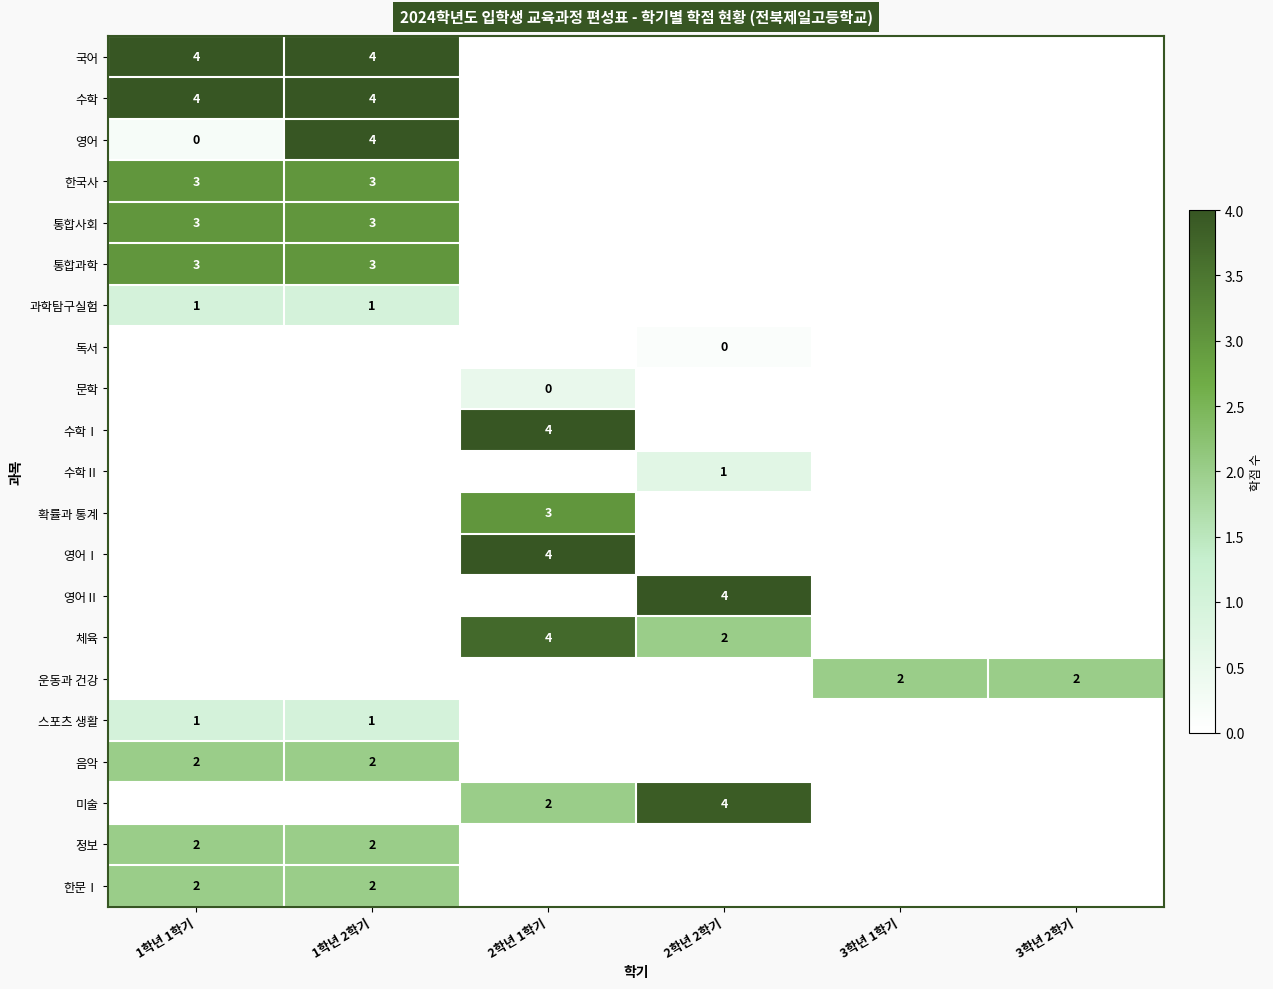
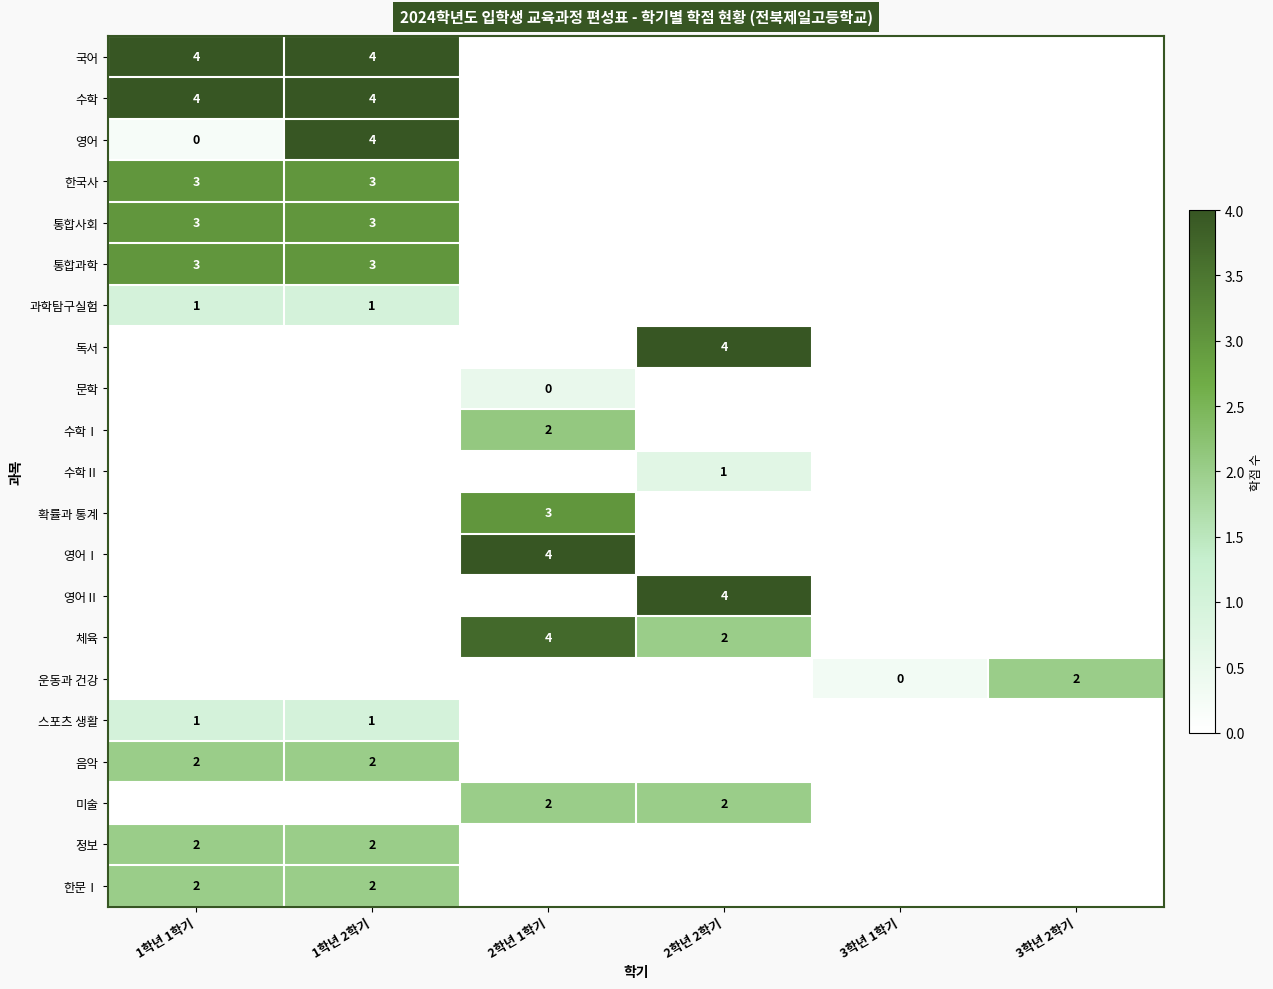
독서, 2학년 2학기: 0 -> 4
수학Ⅰ, 2학년 1학기: 4 -> 2
운동과 건강, 3학년 1학기: 2 -> 0
미술, 2학년 2학기: 4 -> 2
